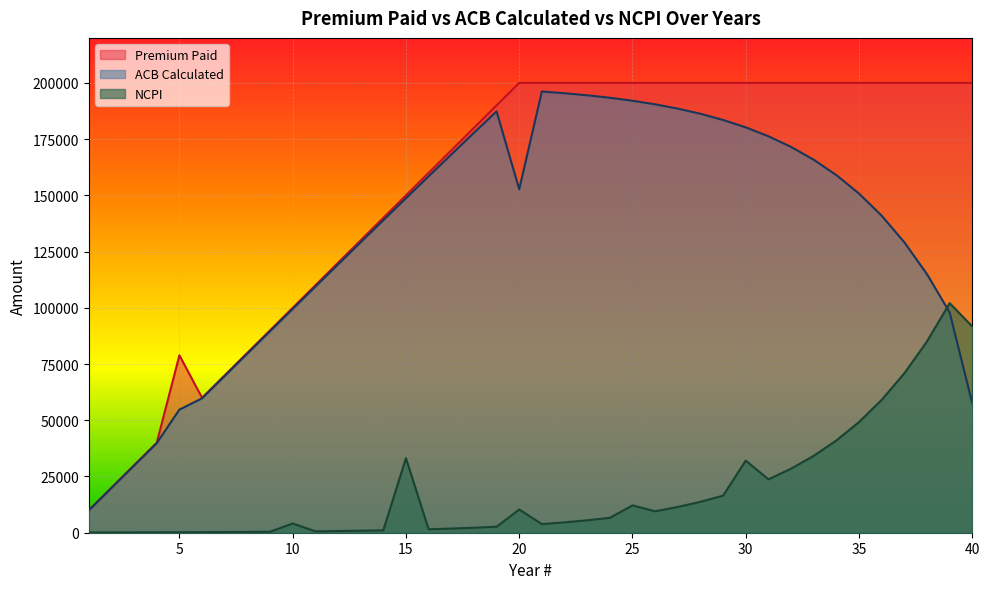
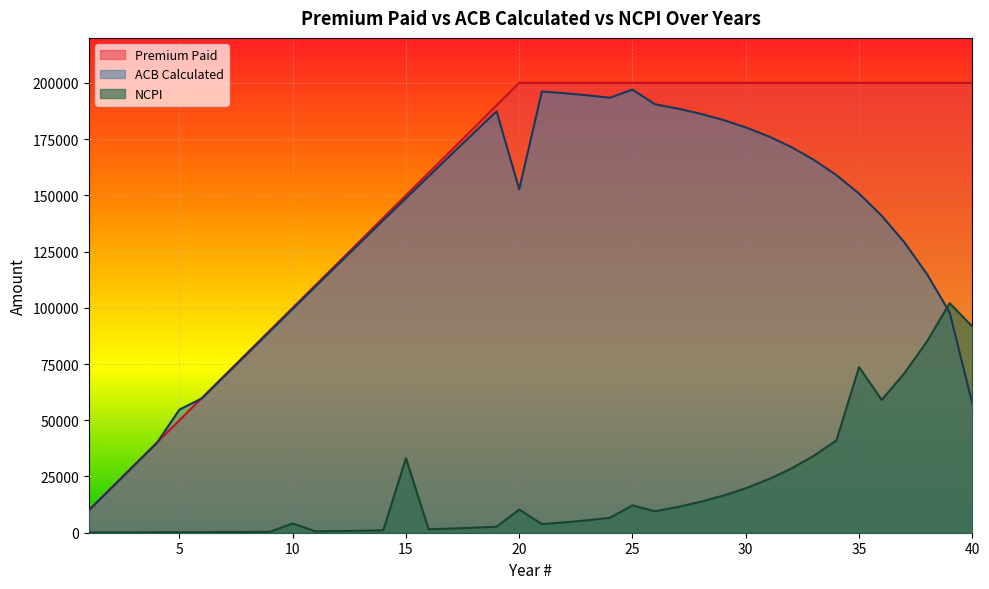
Premium Paid, 5: 79000 -> 50000
ACB Calculated, 25: 192000 -> 197000
NCPI, 30: 32000 -> 20000
NCPI, 35: 49000 -> 74000
